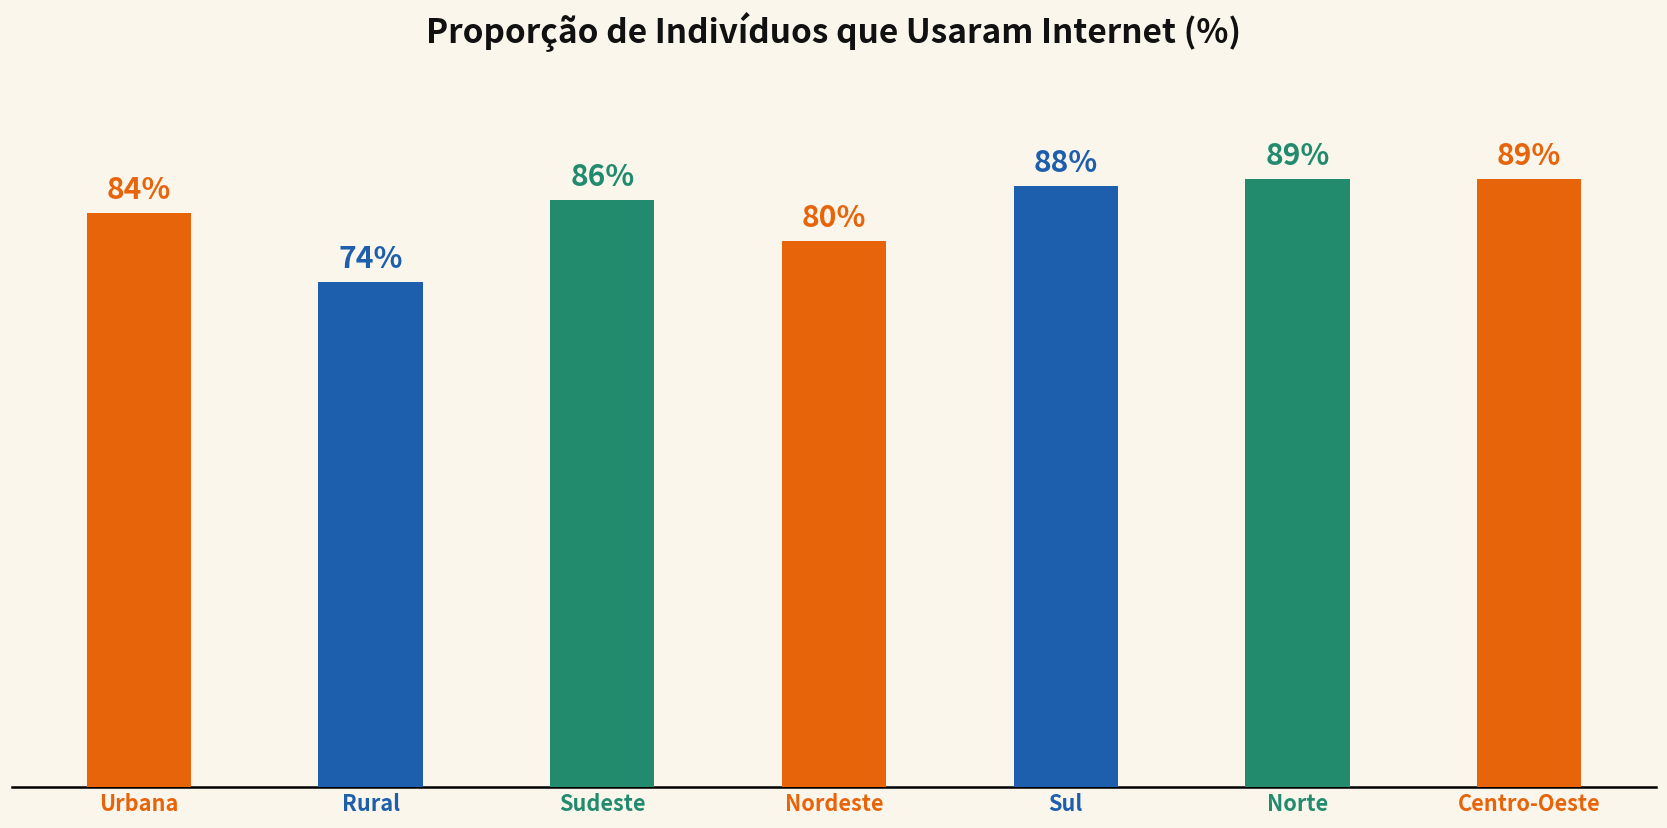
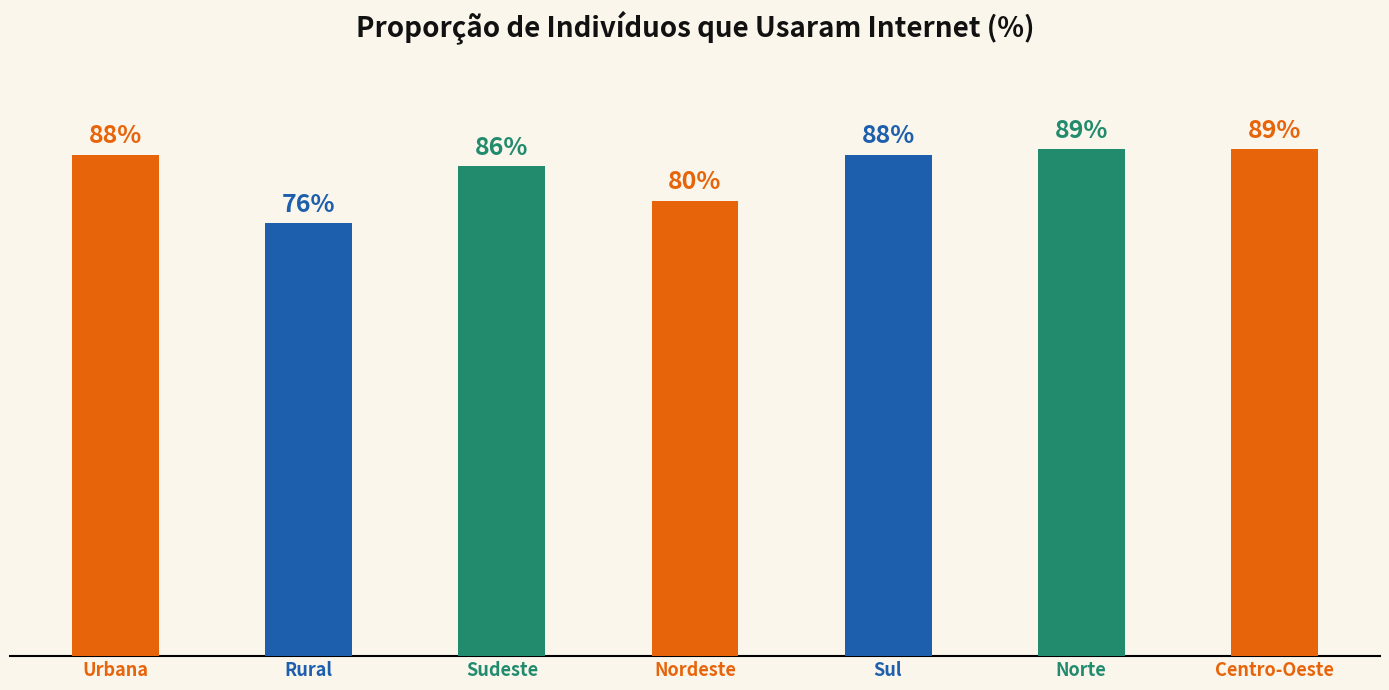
Urbana: 84% -> 88%
Rural: 74% -> 76%
